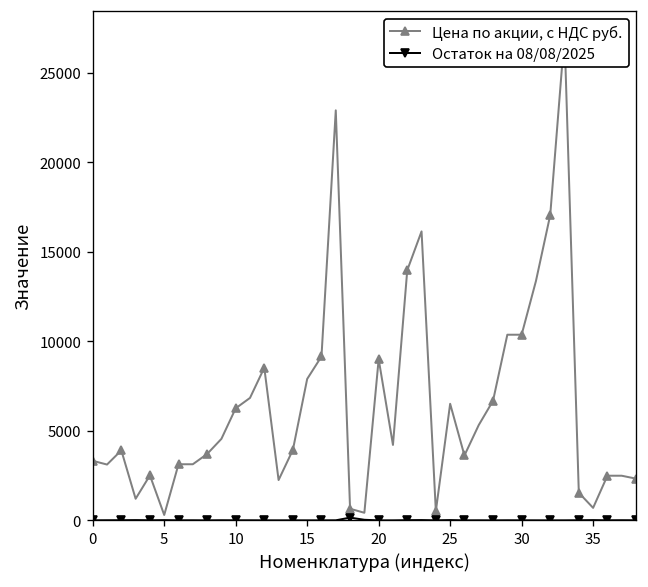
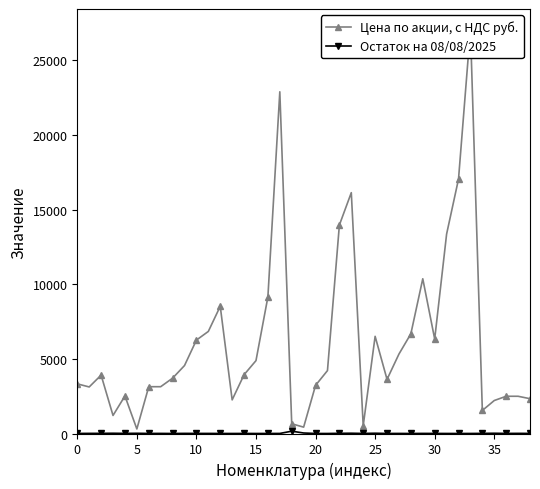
Цена по акции, с НДС руб., 15: 7900 -> 4900
Цена по акции, с НДС руб., 20: 9000 -> 3200
Цена по акции, с НДС руб., 30: 10400 -> 6300
Цена по акции, с НДС руб., 35: 700 -> 2200
